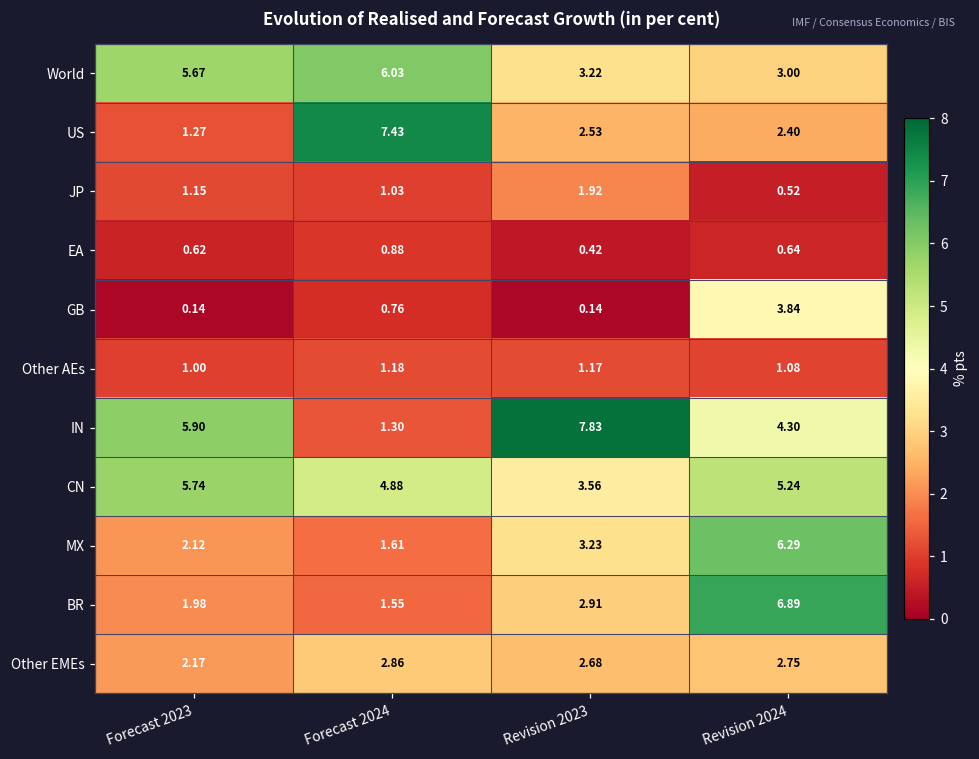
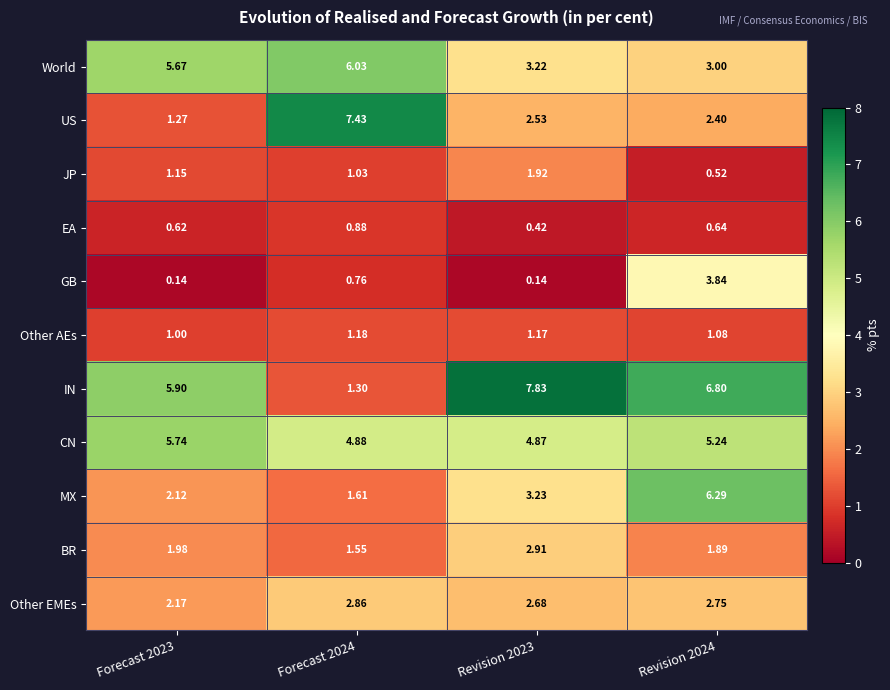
IN, Revision 2024: 4.30 -> 6.80
CN, Revision 2023: 3.56 -> 4.87
BR, Revision 2024: 6.89 -> 1.89
